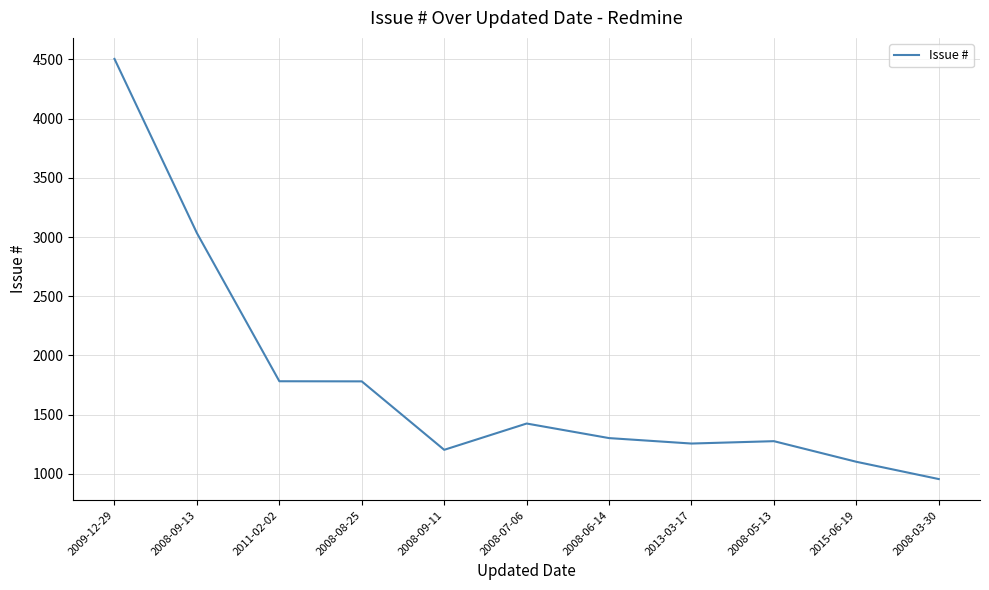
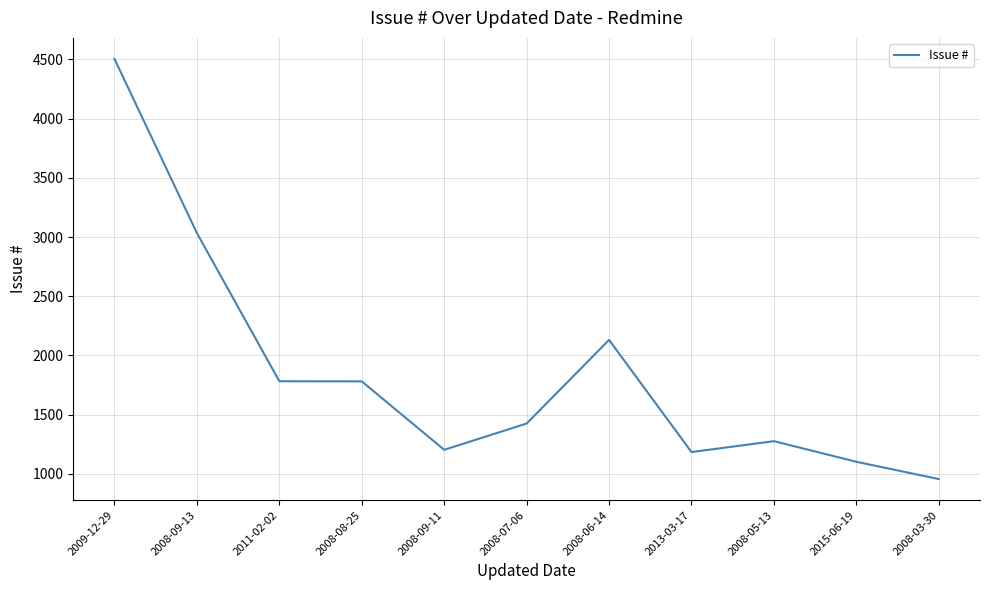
2008-06-14: 1300 -> 2130
2013-03-17: 1260 -> 1180
